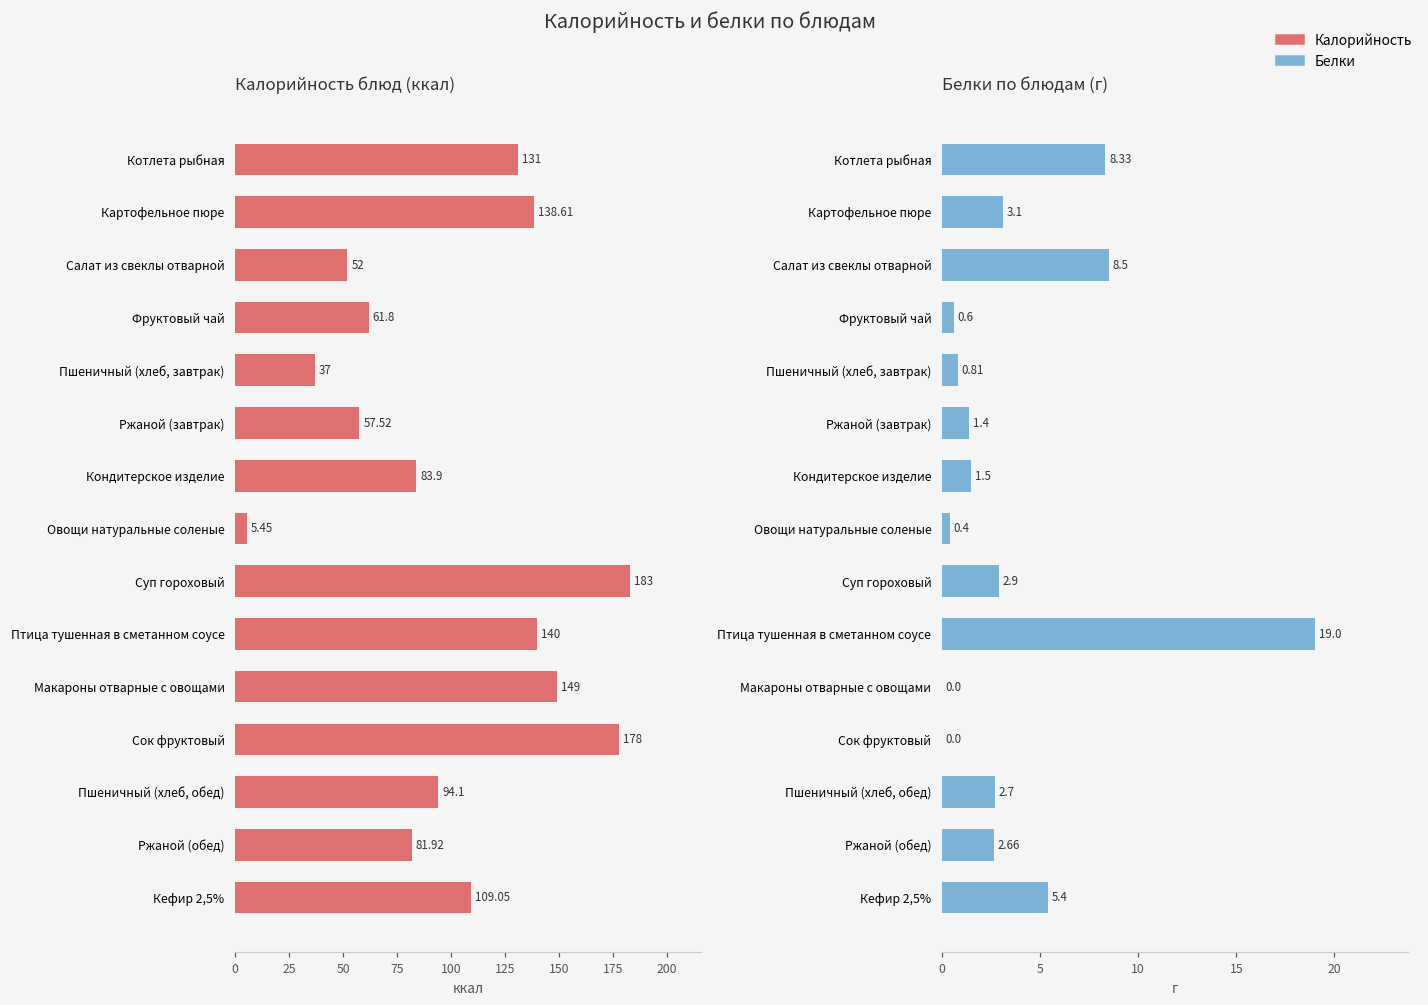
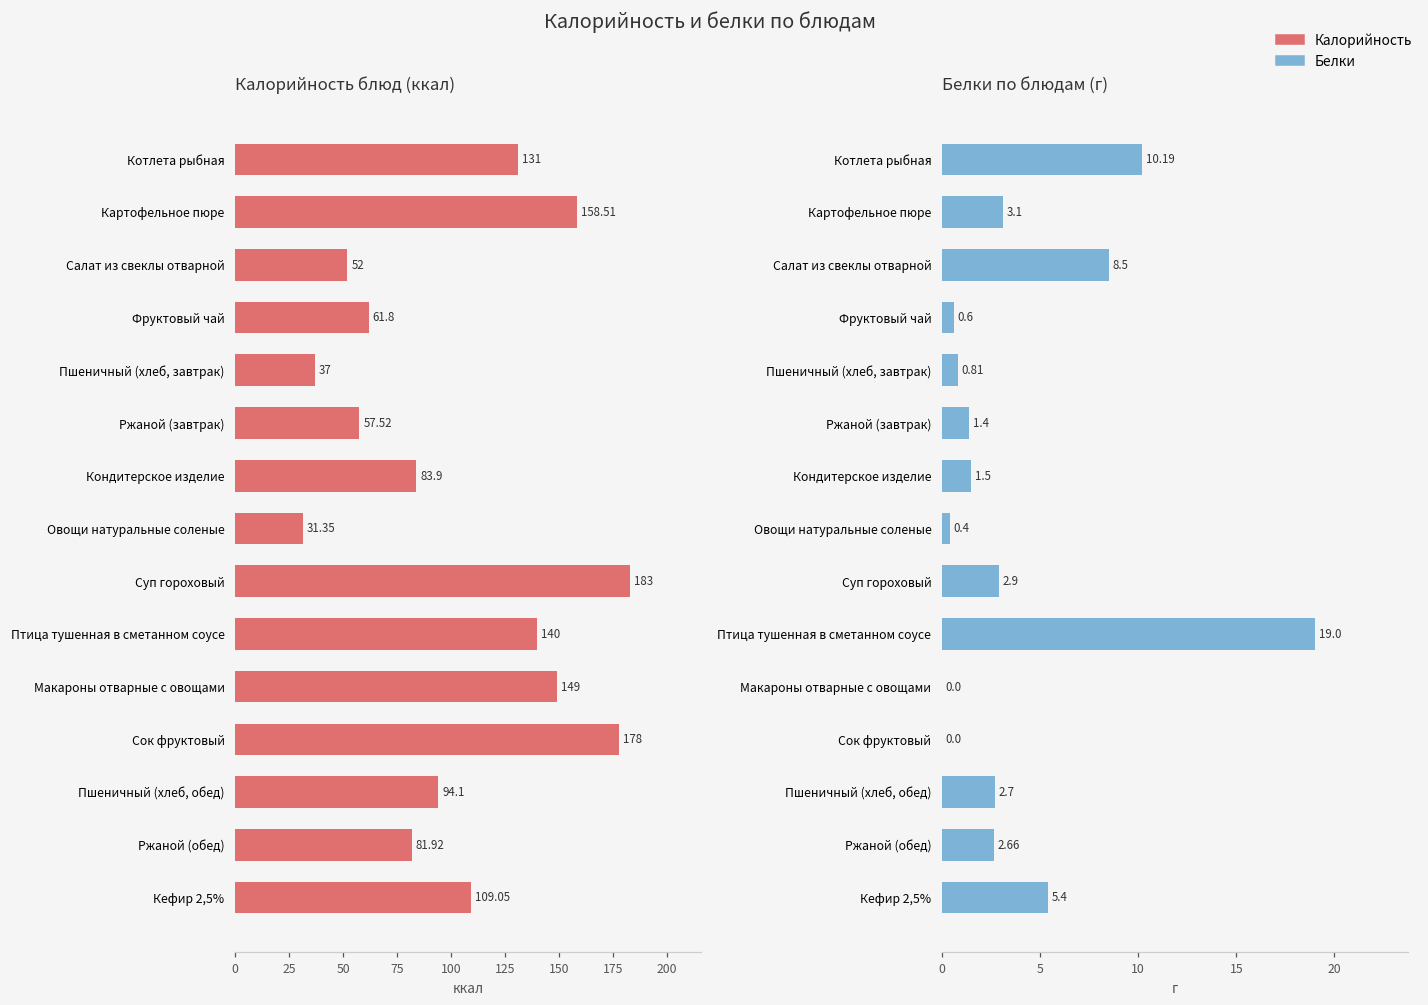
Калорийность блюд (ккал), Картофельное пюре: 138.61 -> 158.51
Калорийность блюд (ккал), Овощи натуральные соленые: 5.45 -> 31.35
Белки по блюдам (г), Котлета рыбная: 8.33 -> 10.19
